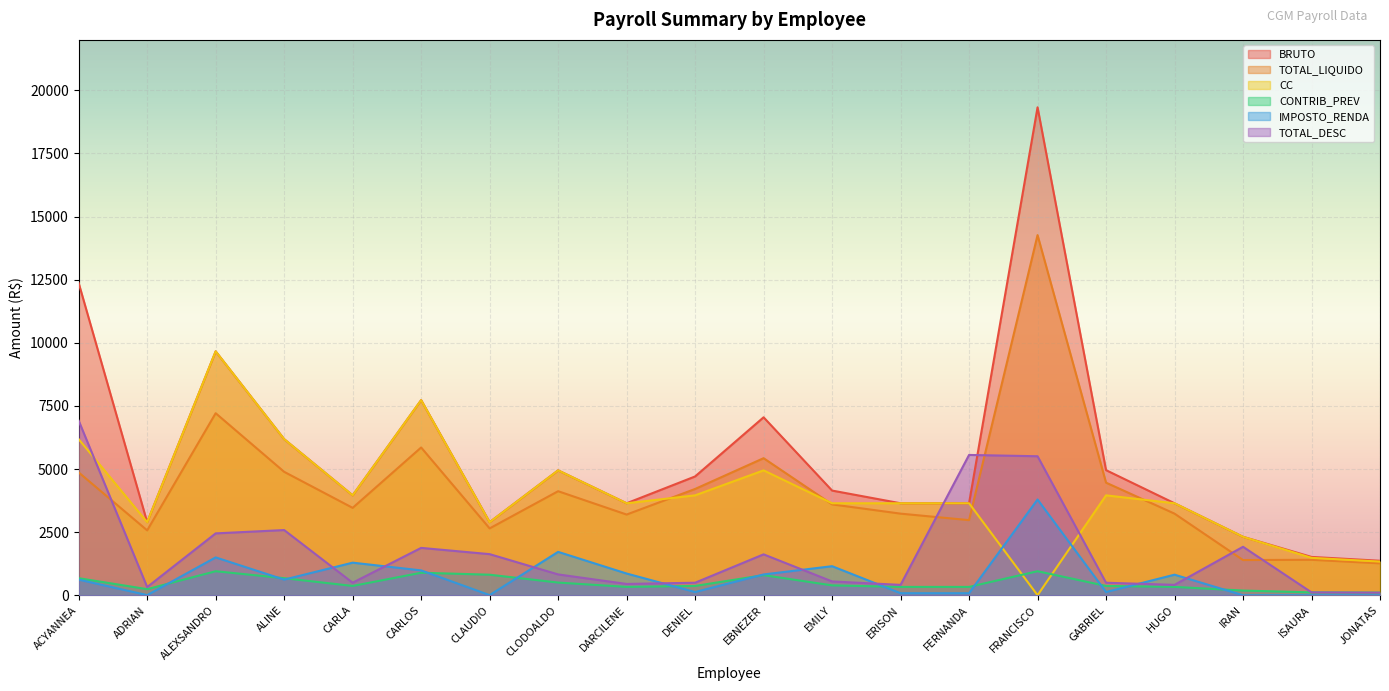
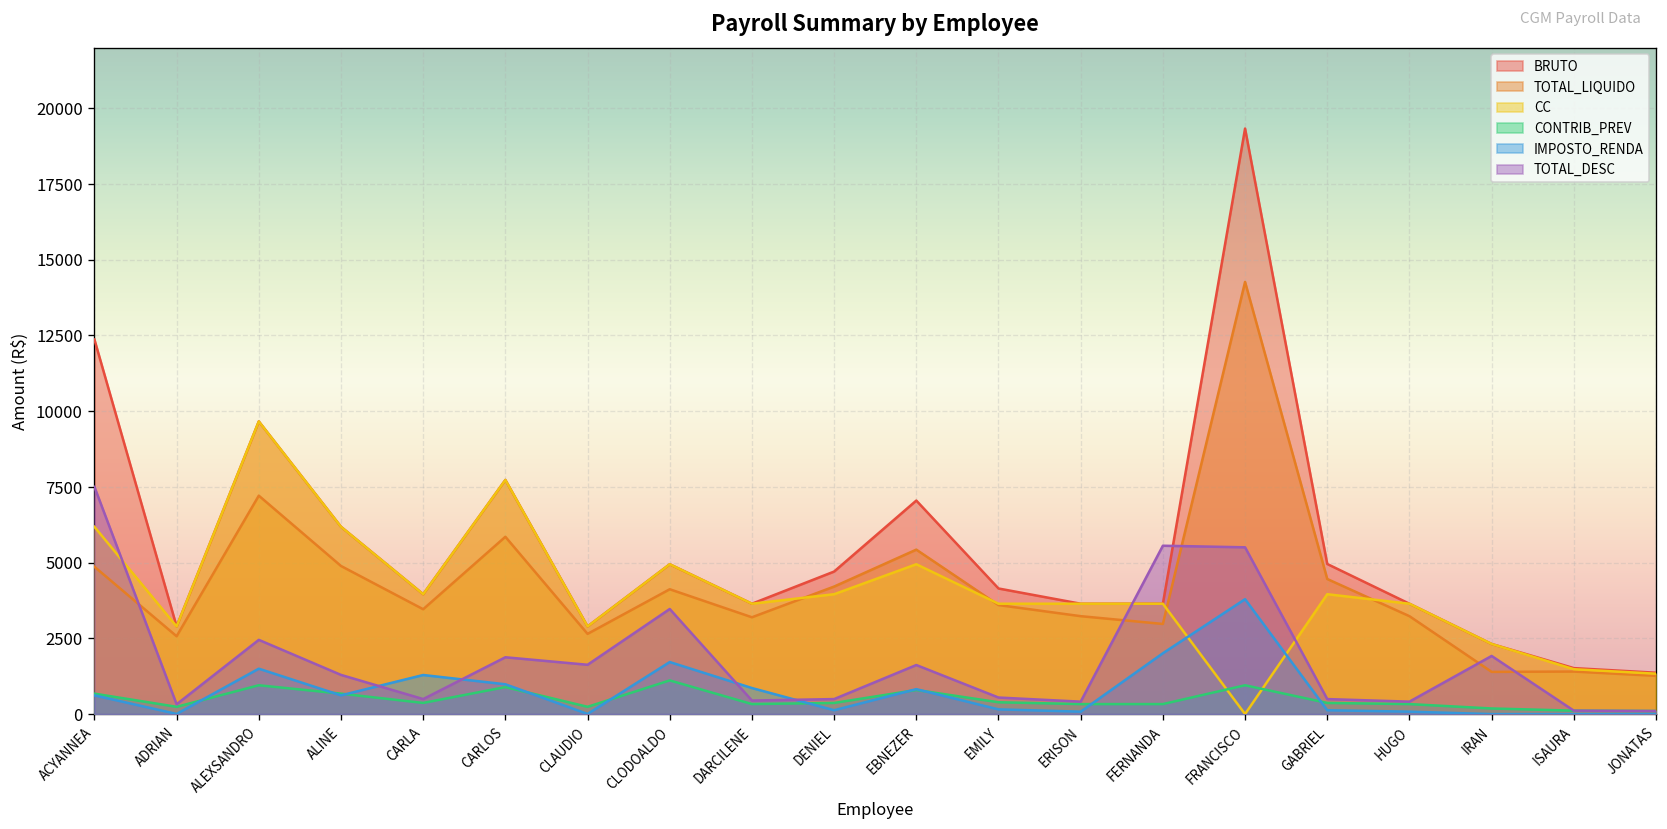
TOTAL_DESC, ACYANNEA: 6900 -> 7500
TOTAL_DESC, ALINE: 2600 -> 1300
CONTRIB_PREV, CLAUDIO: 800 -> 200
CONTRIB_PREV, CLODOALDO: 500 -> 1100
TOTAL_DESC, CLODOALDO: 800 -> 3500
IMPOSTO_RENDA, EMILY: 1200 -> 200
IMPOSTO_RENDA, FERNANDA: 100 -> 2000
IMPOSTO_RENDA, HUGO: 800 -> 100
